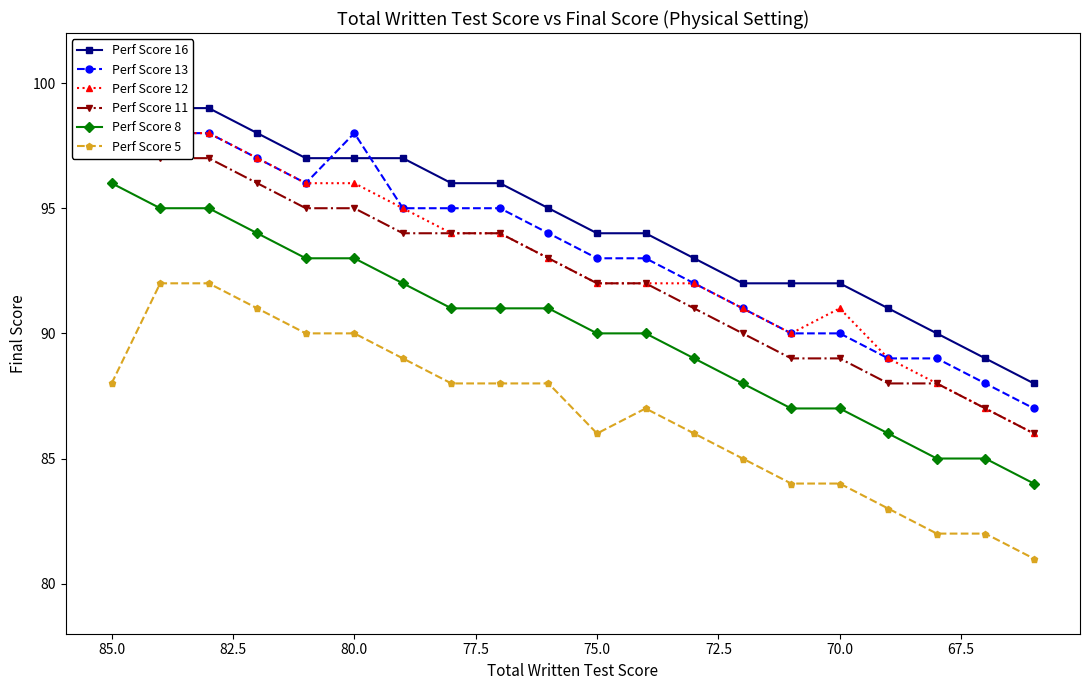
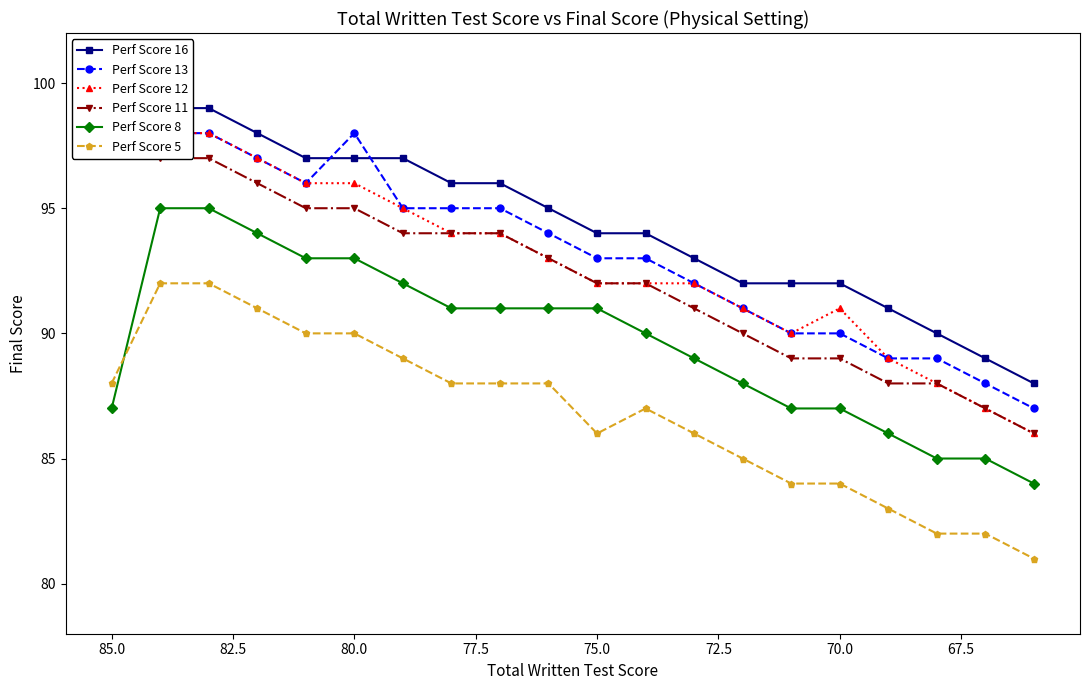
Perf Score 8, 85.0: 96 -> 87
Perf Score 8, 75.0: 90 -> 91
